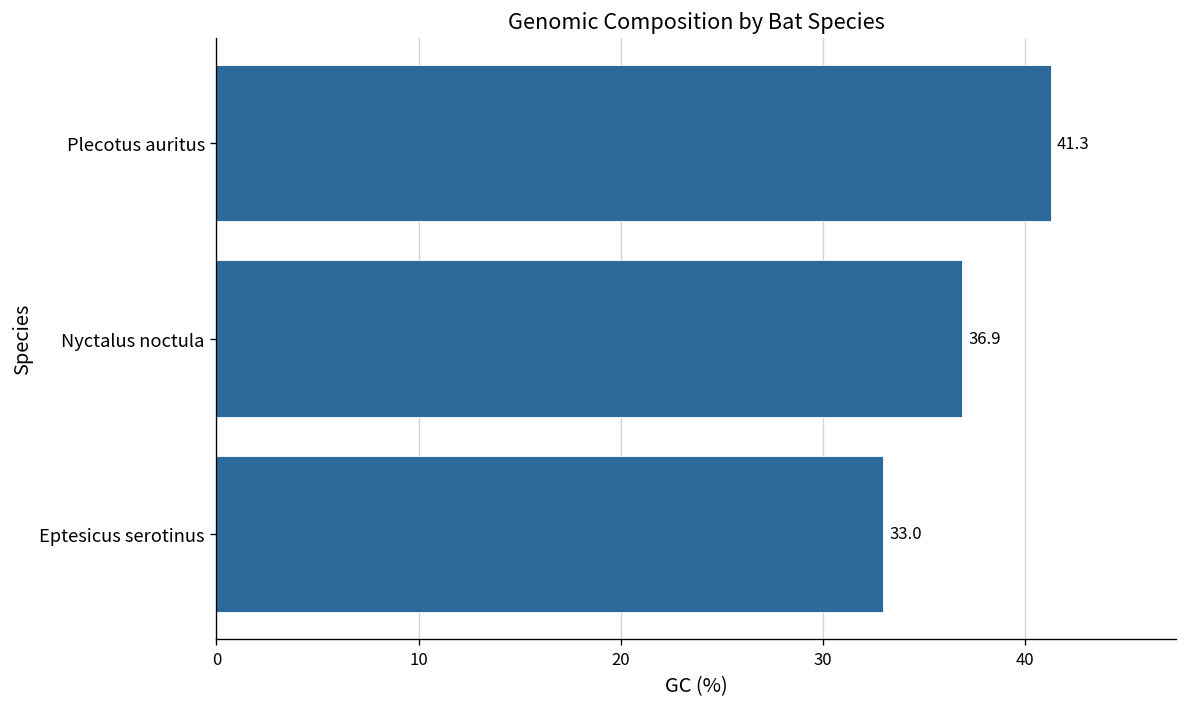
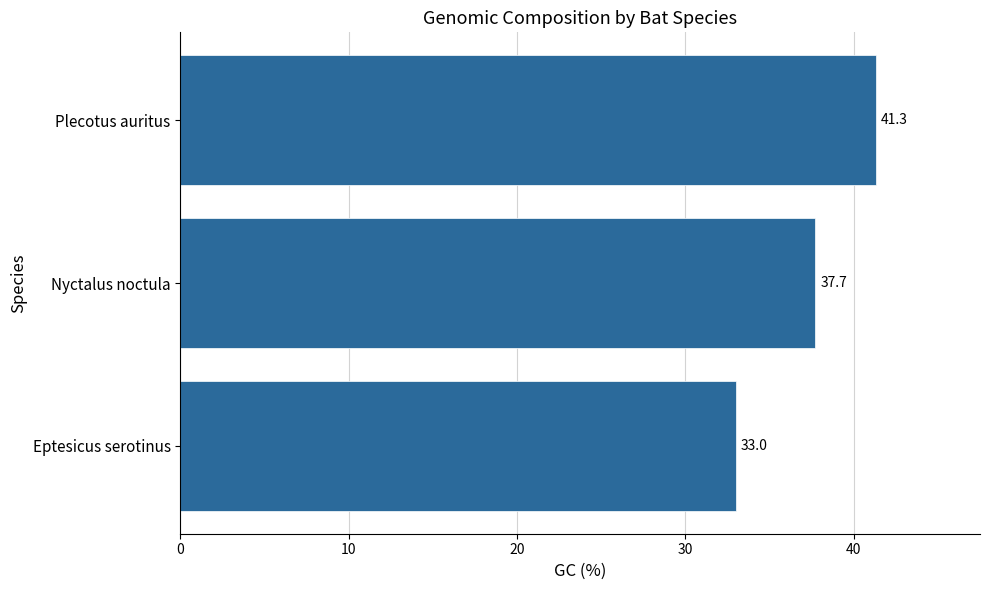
Nyctalus noctula: 36.9 -> 37.7
